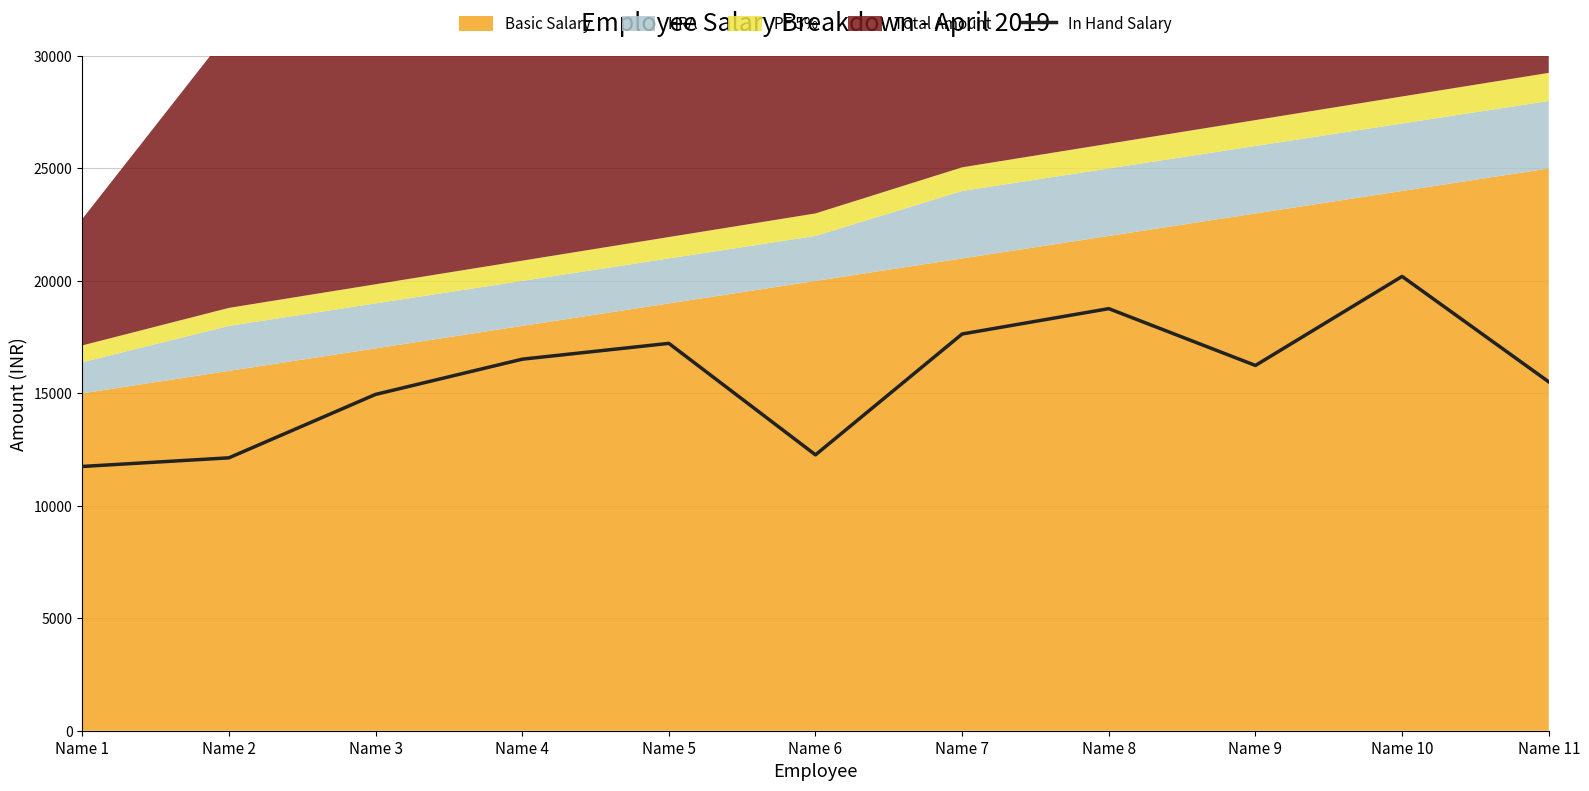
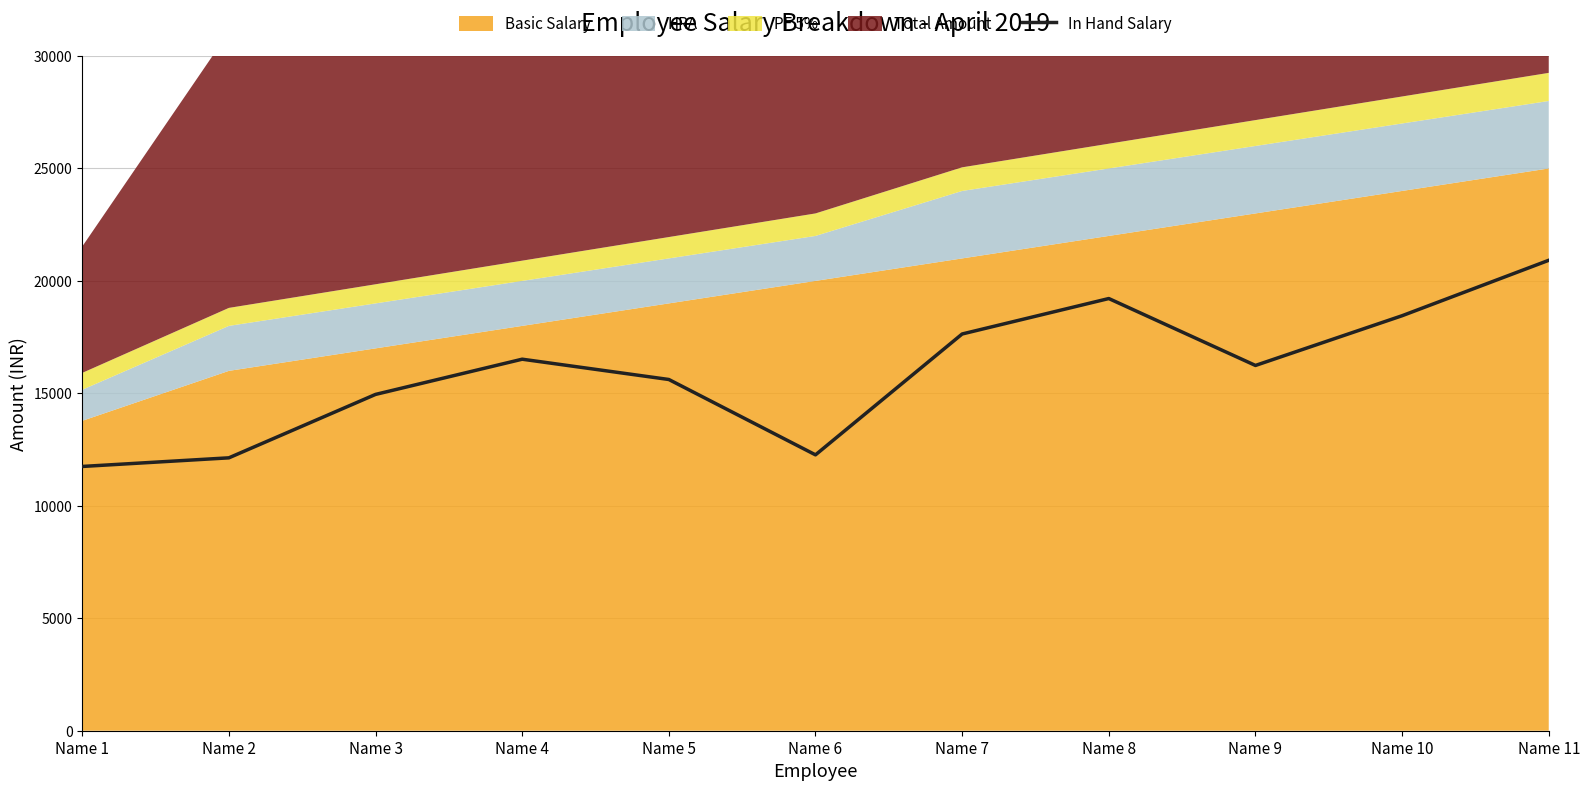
Basic Salary, Name 1: 15000 -> 13800
In Hand Salary, Name 5: 17200 -> 15600
In Hand Salary, Name 8: 18800 -> 19200
In Hand Salary, Name 10: 20200 -> 18500
In Hand Salary, Name 11: 15500 -> 20900
